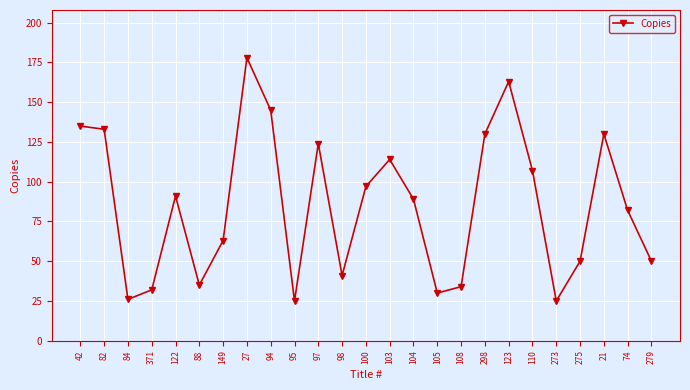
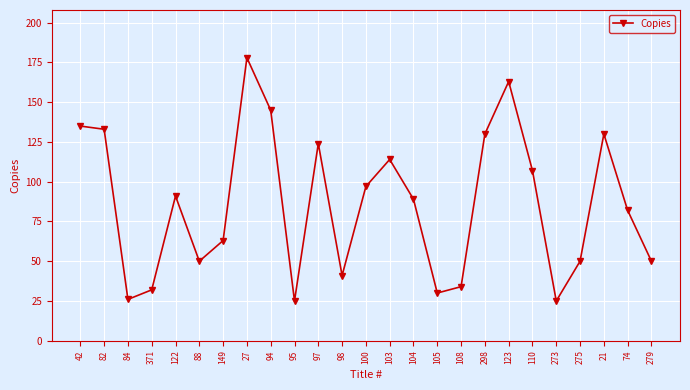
88: 35 -> 50
